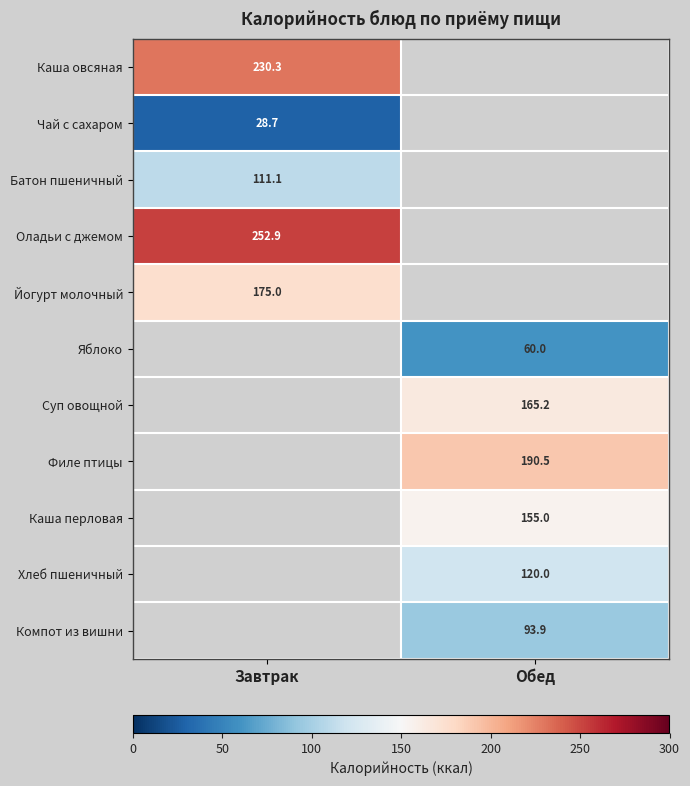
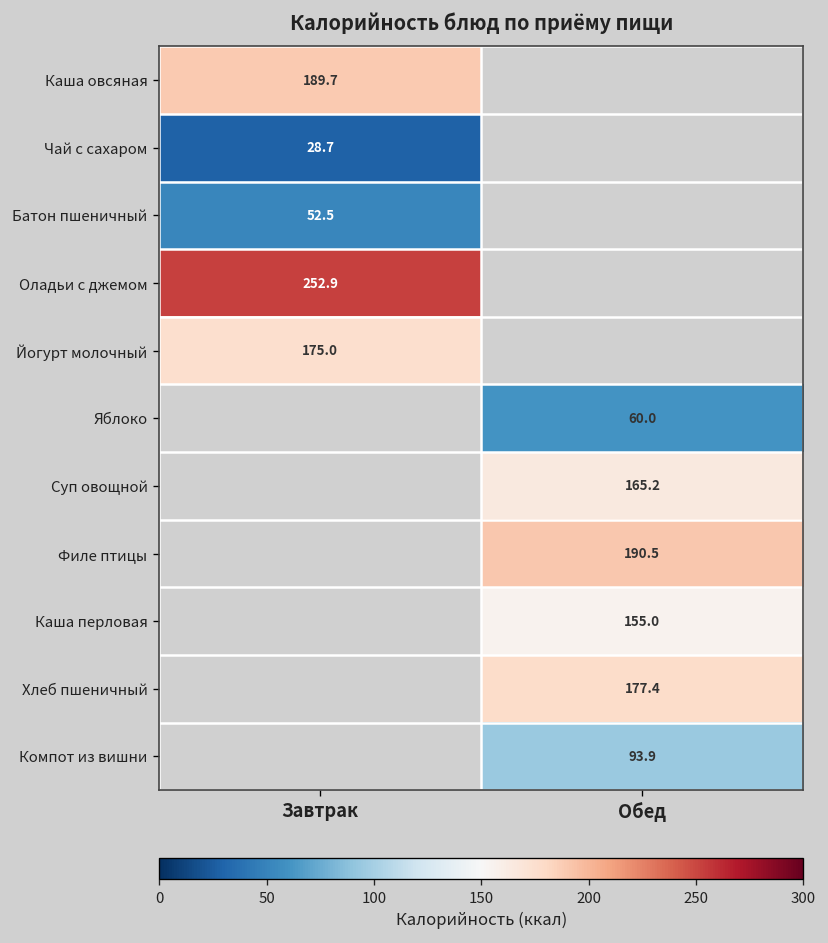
Каша овсяная, Завтрак: 230.3 -> 189.7
Батон пшеничный, Завтрак: 111.1 -> 52.5
Хлеб пшеничный, Обед: 120.0 -> 177.4
